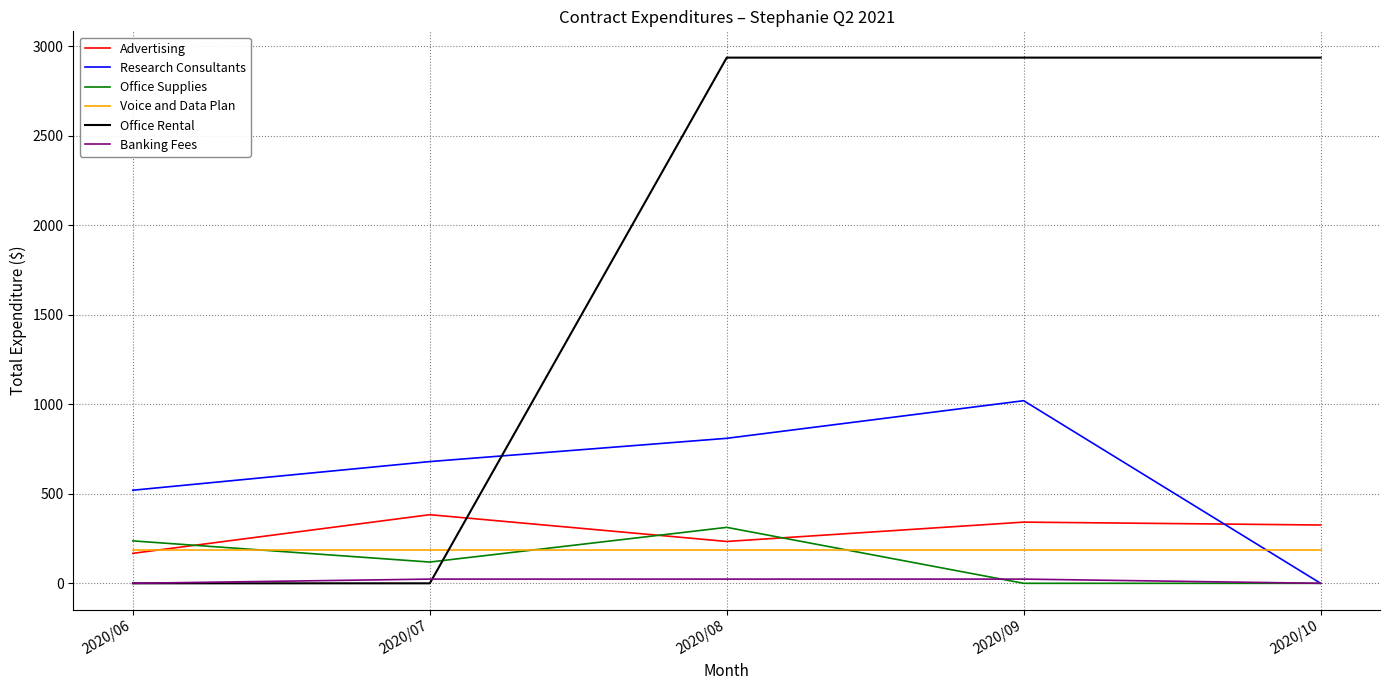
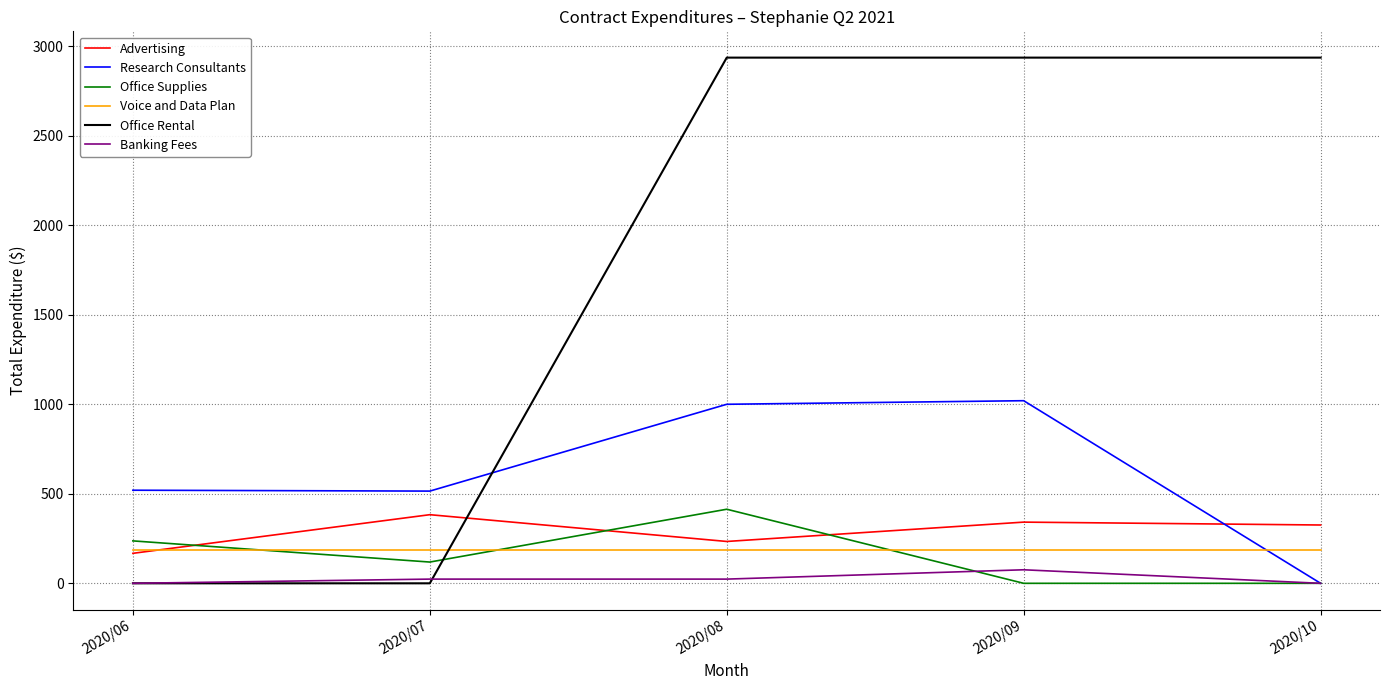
Research Consultants, 2020/07: 680 -> 520
Research Consultants, 2020/08: 810 -> 1000
Office Supplies, 2020/08: 310 -> 410
Banking Fees, 2020/09: 20 -> 80
